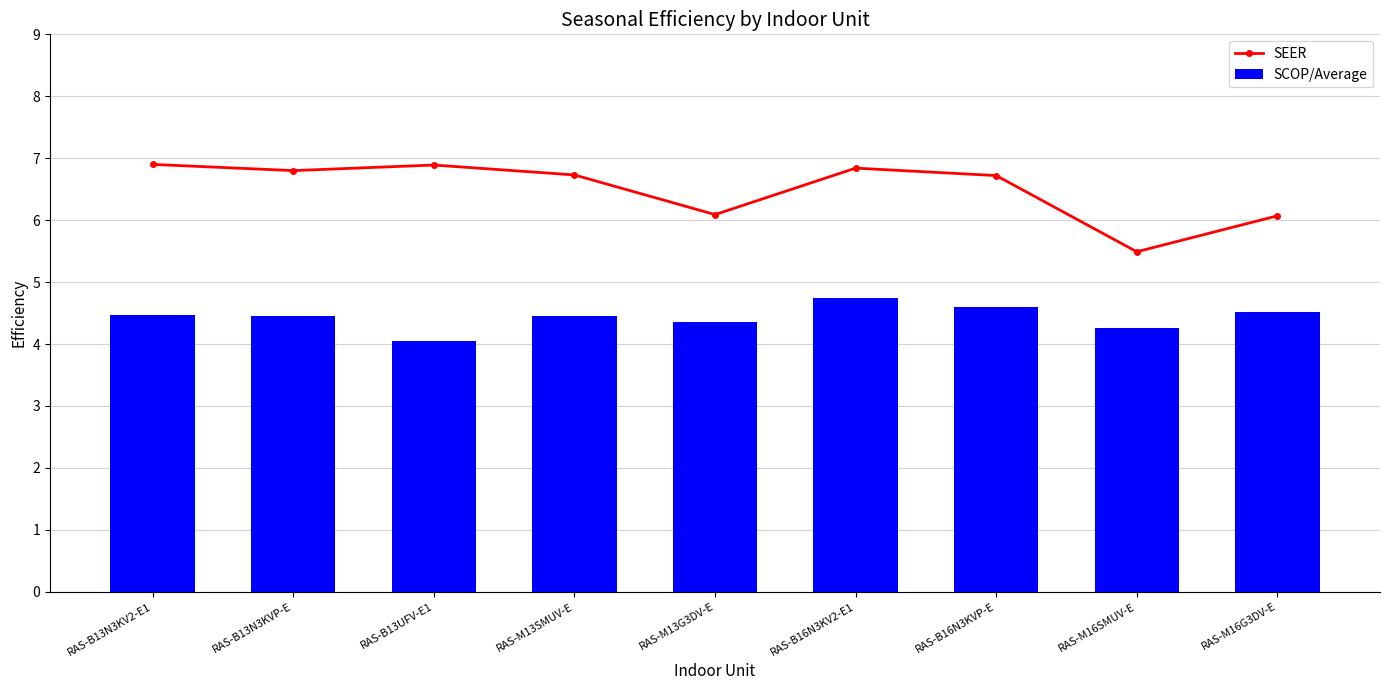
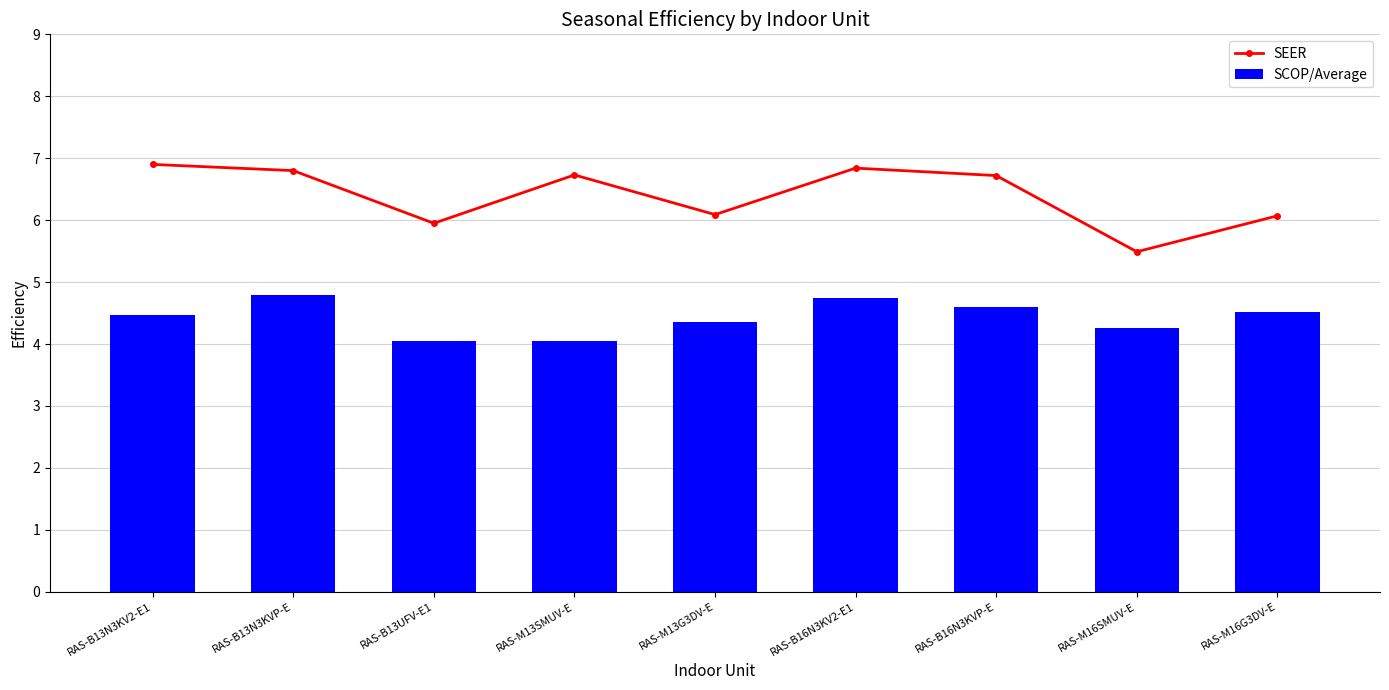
SCOP/Average, RAS-B13N3KVP-E: 4.5 -> 4.8
SEER, RAS-B13UFV-E1: 6.9 -> 6.0
SCOP/Average, RAS-M13SMUV-E: 4.5 -> 4.1
